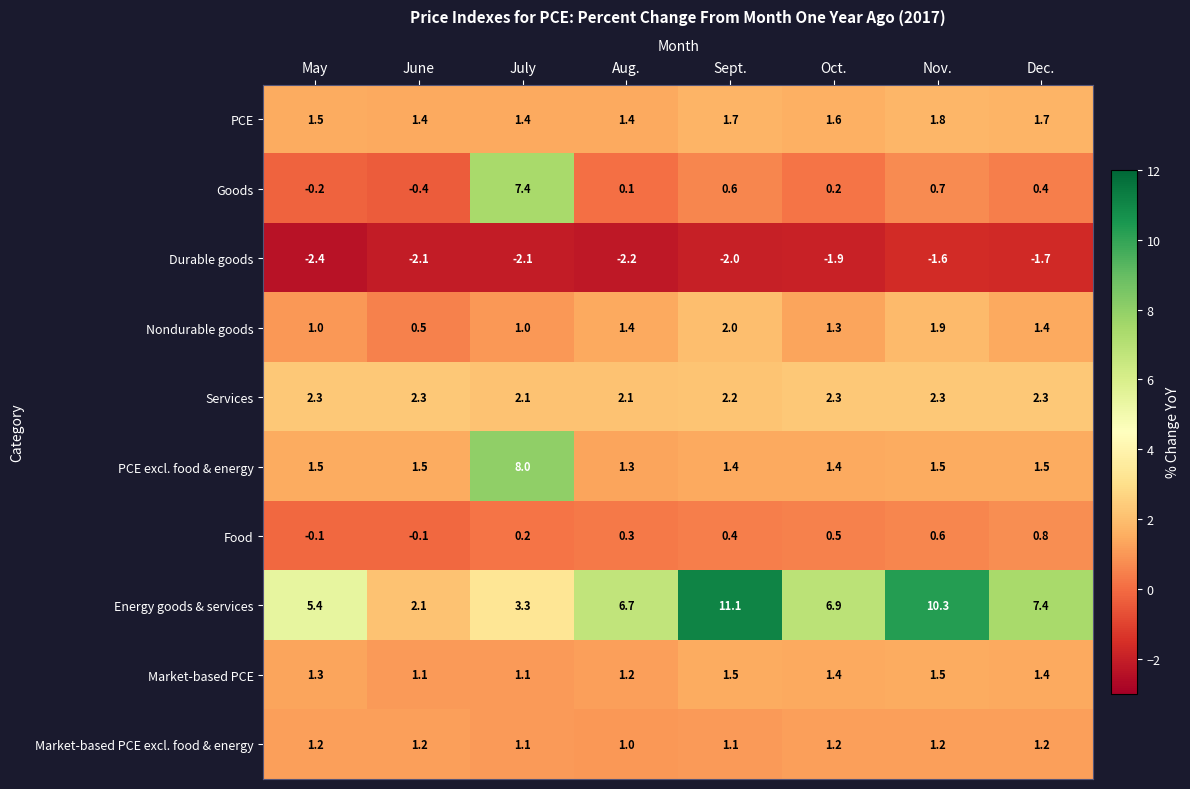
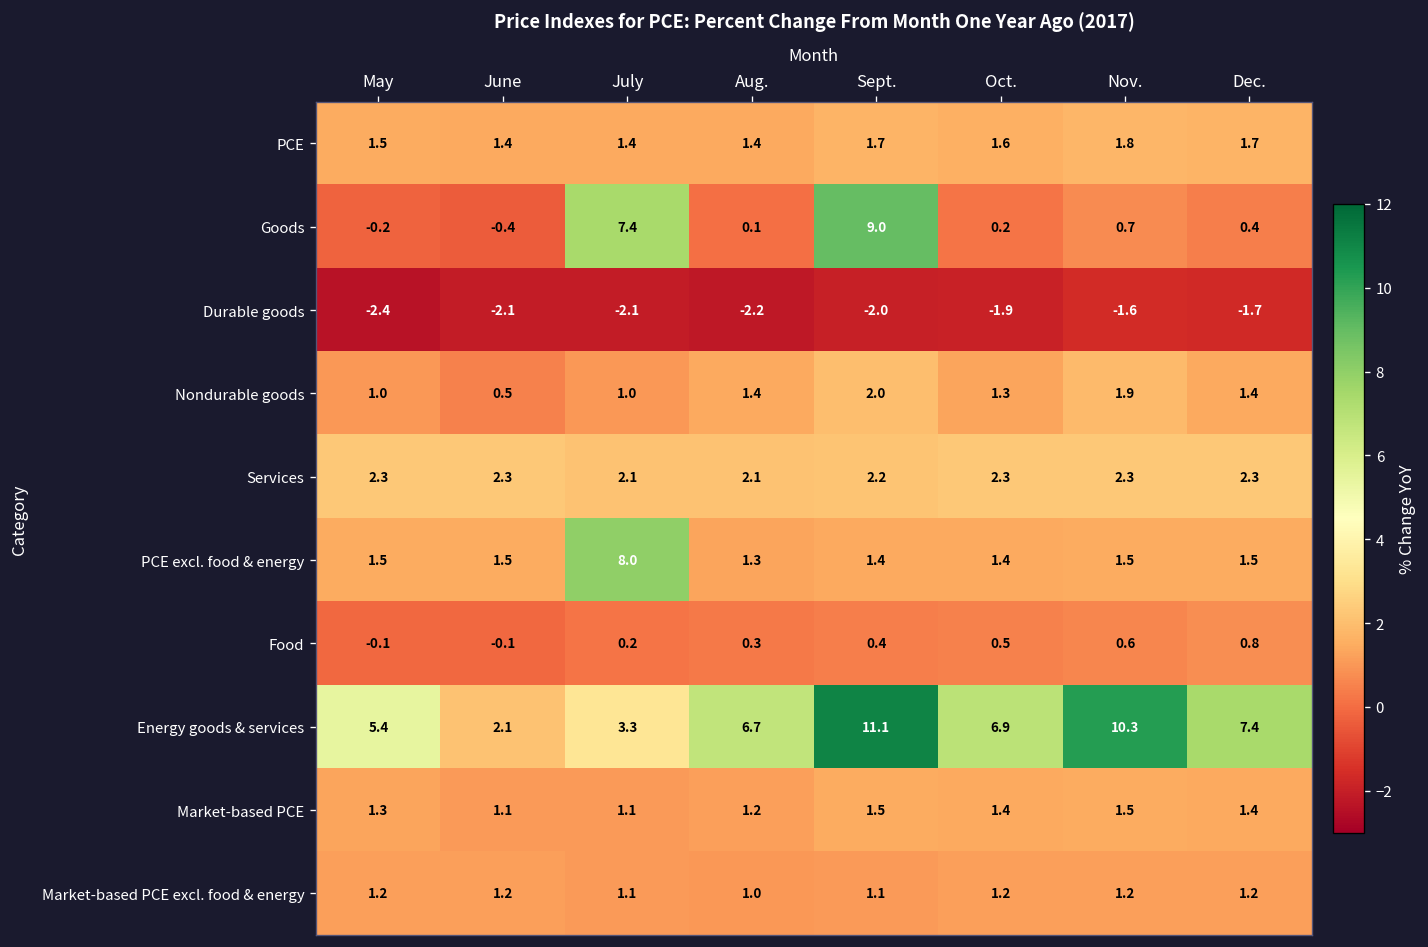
Goods, Sept.: 0.6 -> 9.0
